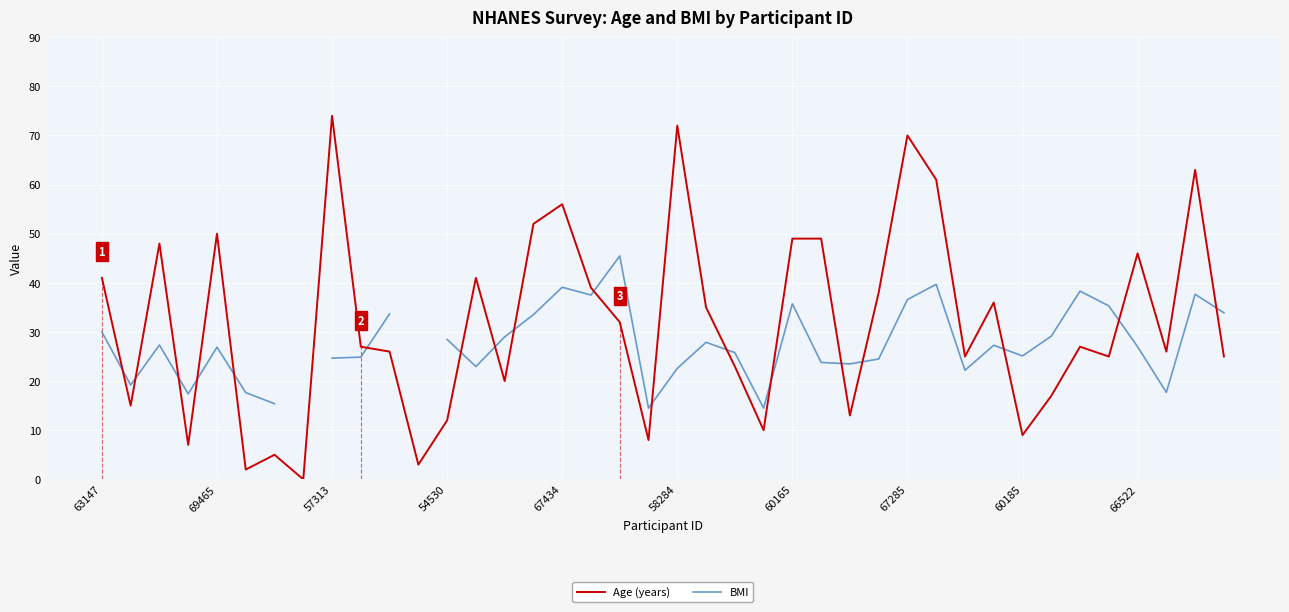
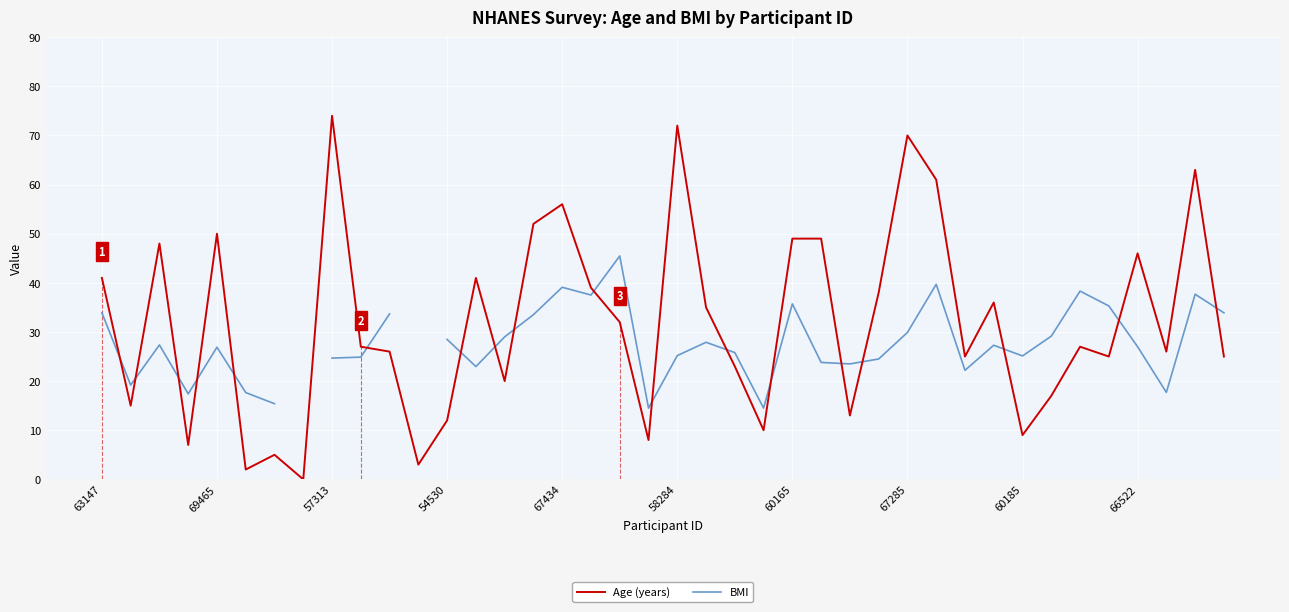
BMI, 63147: 30 -> 34
BMI, 58284: 23 -> 25
BMI, 67285: 37 -> 30
